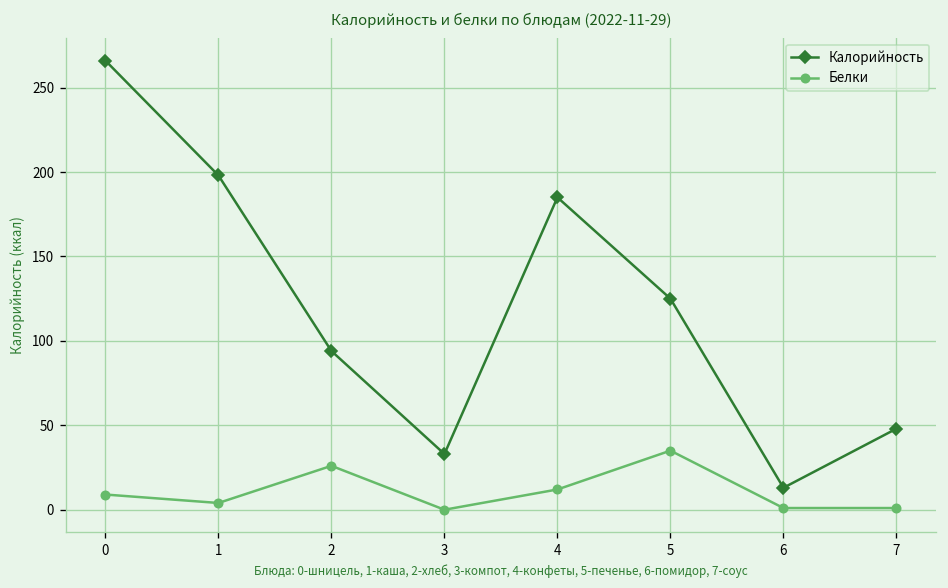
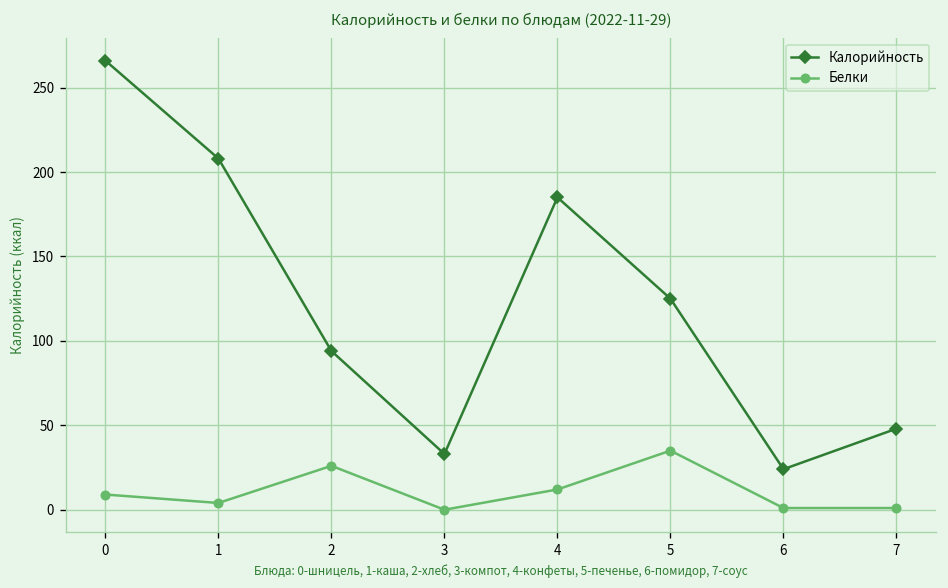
Калорийность, 1: 198 -> 208
Калорийность, 6: 13 -> 24
